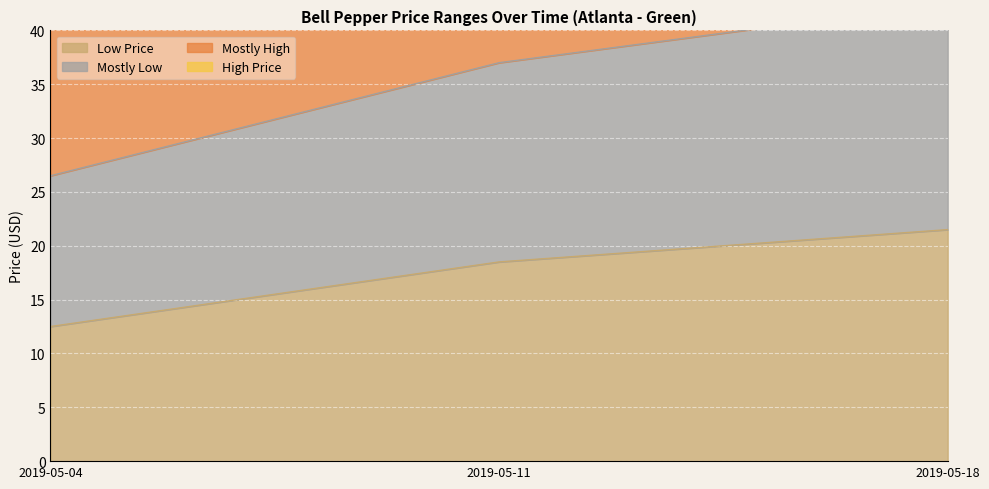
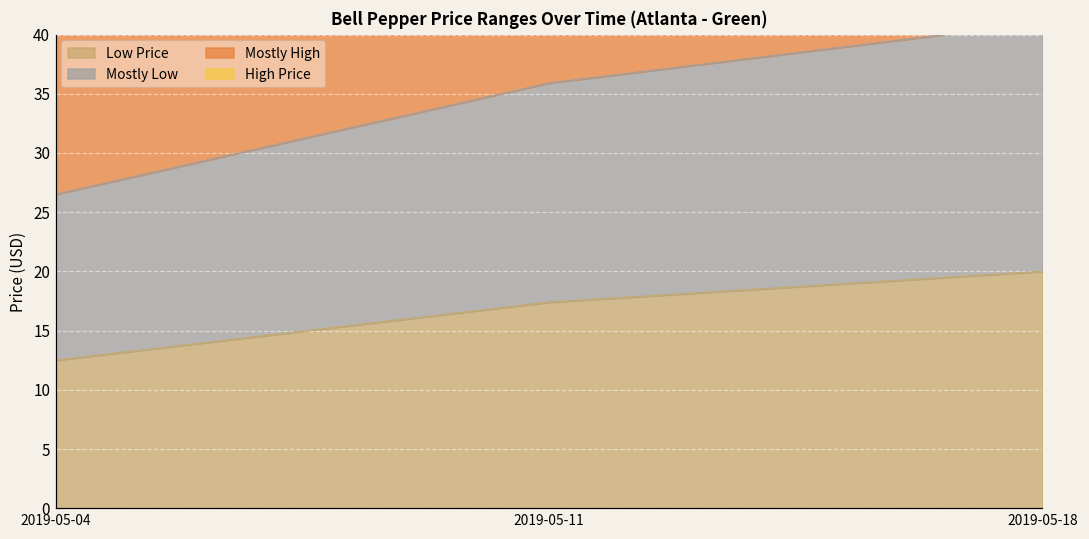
Low Price, 2019-05-11: 18.5 -> 17.4
Low Price, 2019-05-18: 21.5 -> 20.0
